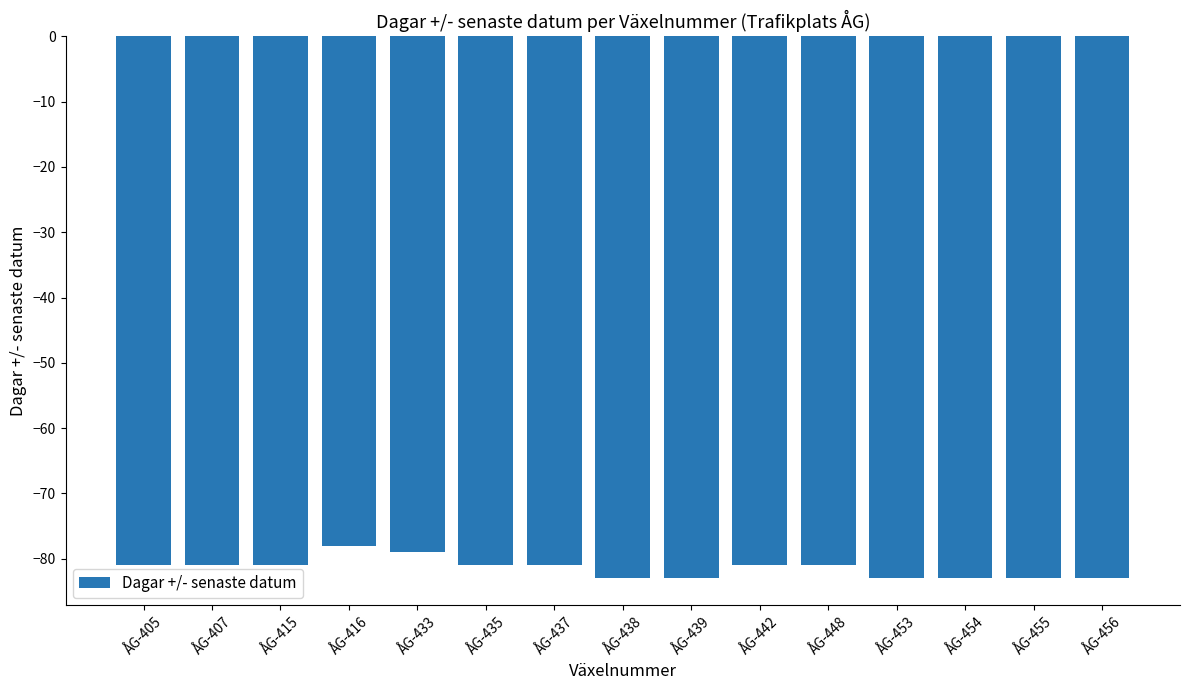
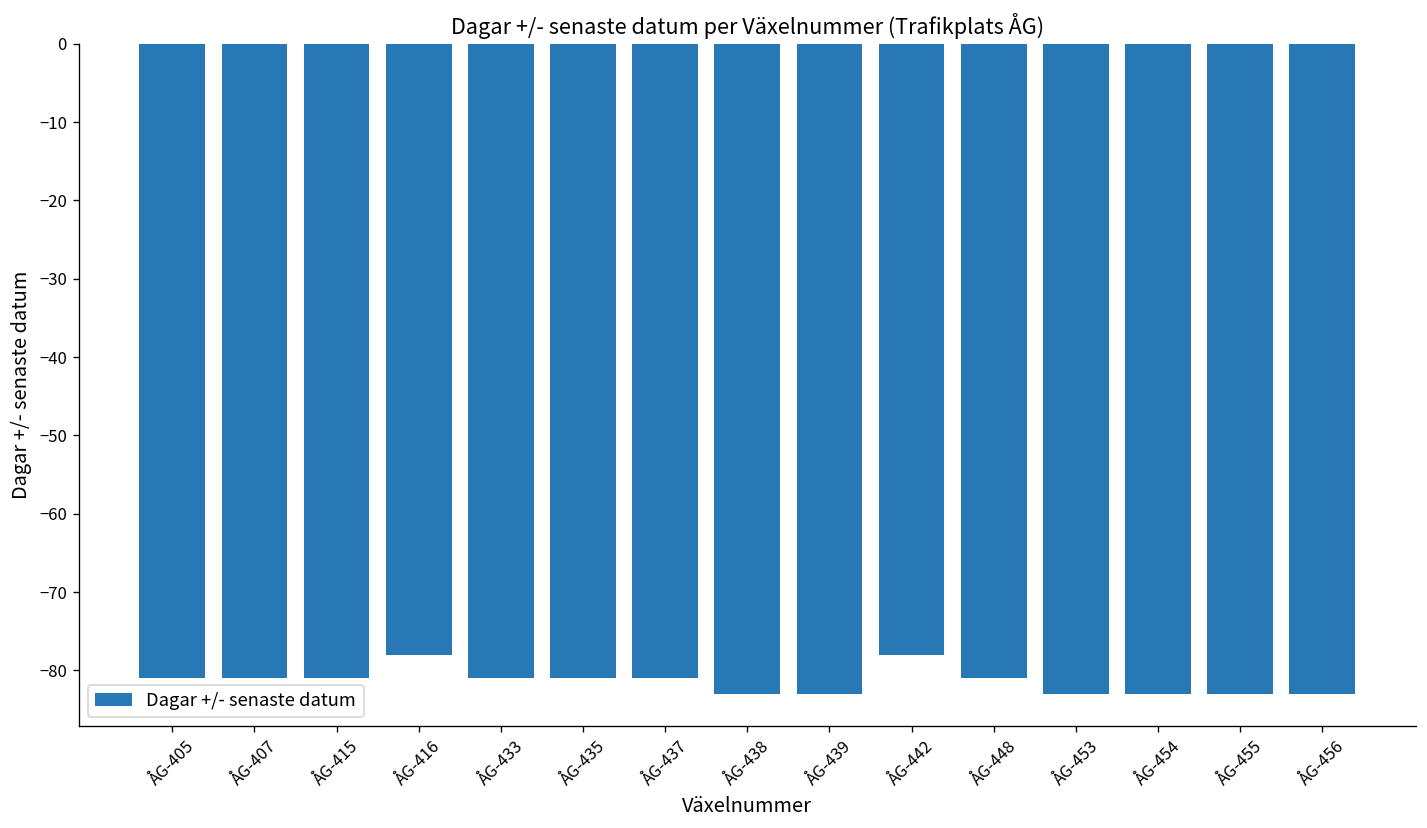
ÅG-433: -79 -> -81
ÅG-442: -81 -> -78
